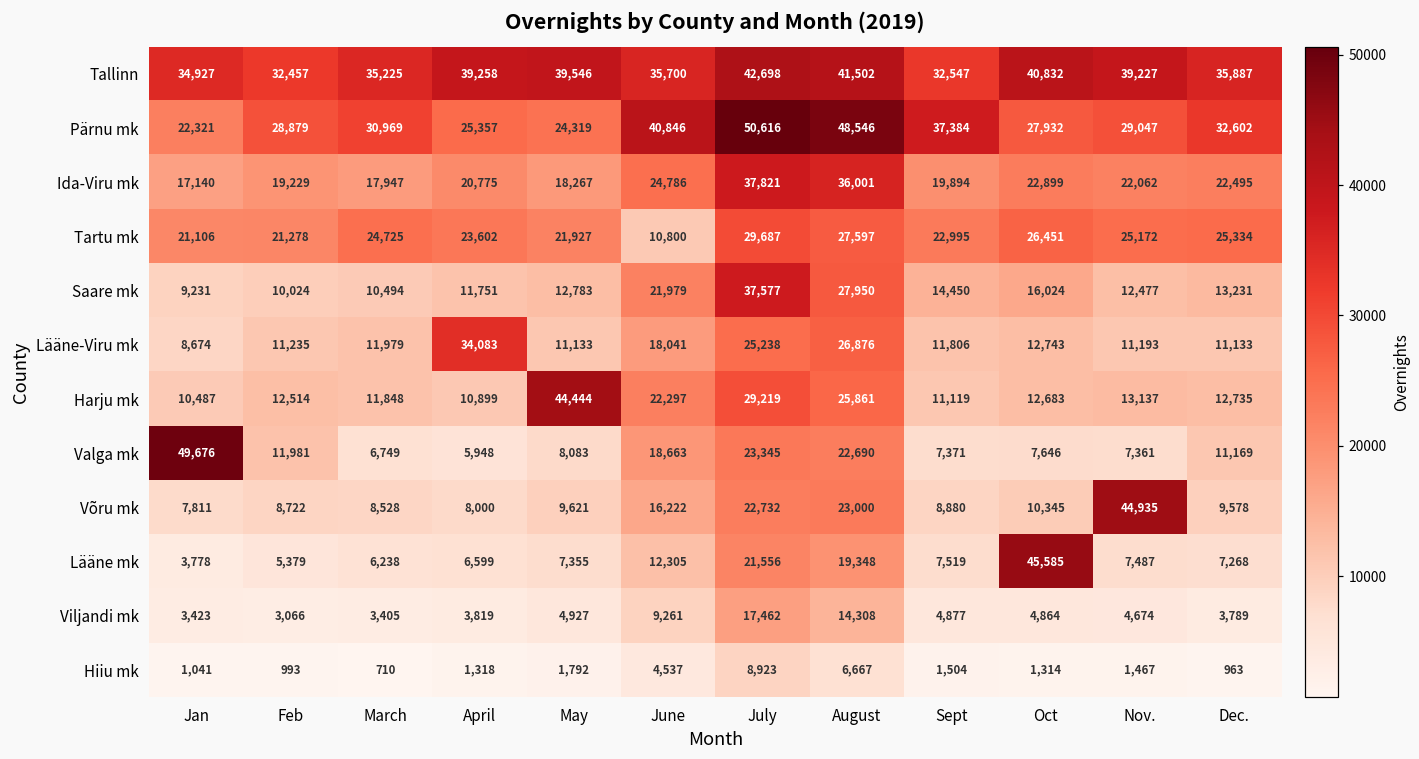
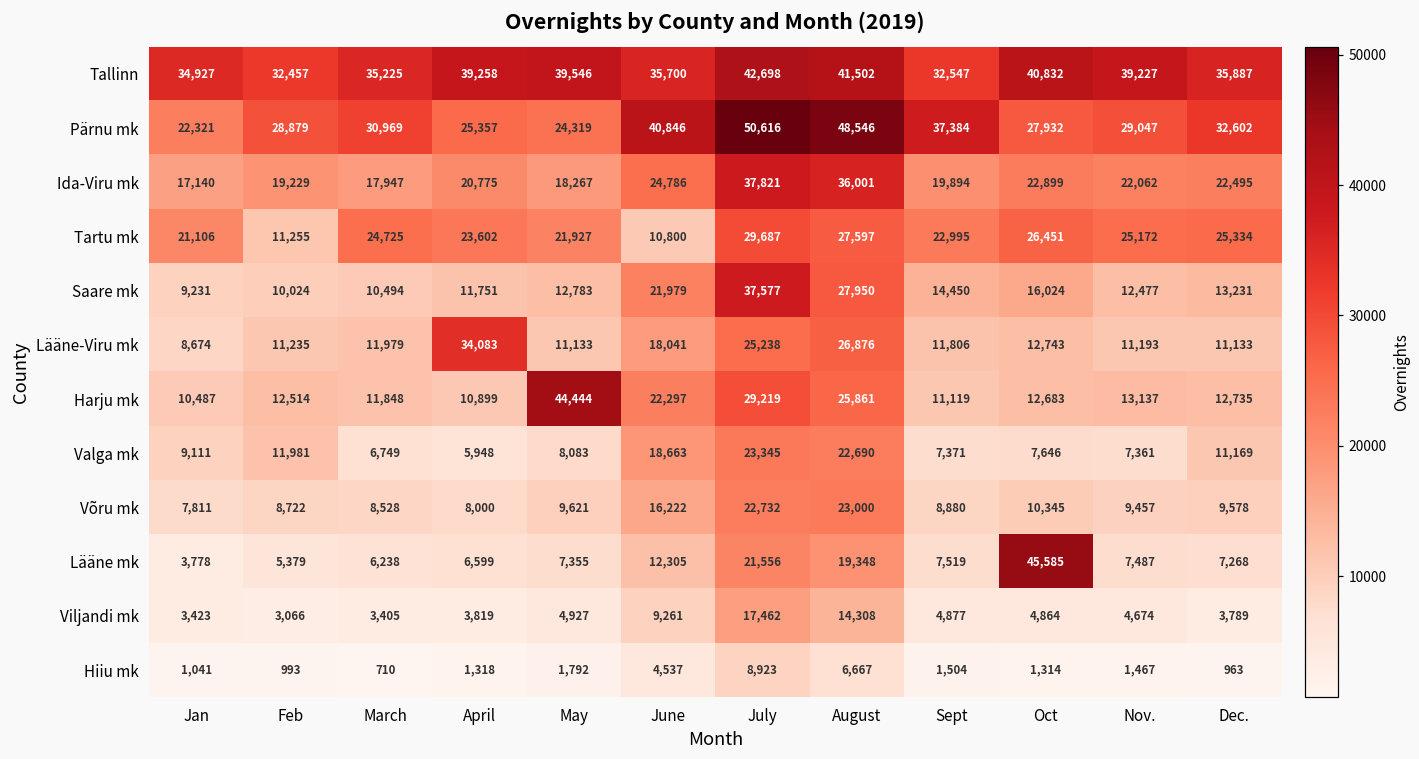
Tartu mk, Feb: 21,278 -> 11,255
Valga mk, Jan: 49,676 -> 9,111
Võru mk, Nov.: 44,935 -> 9,457
